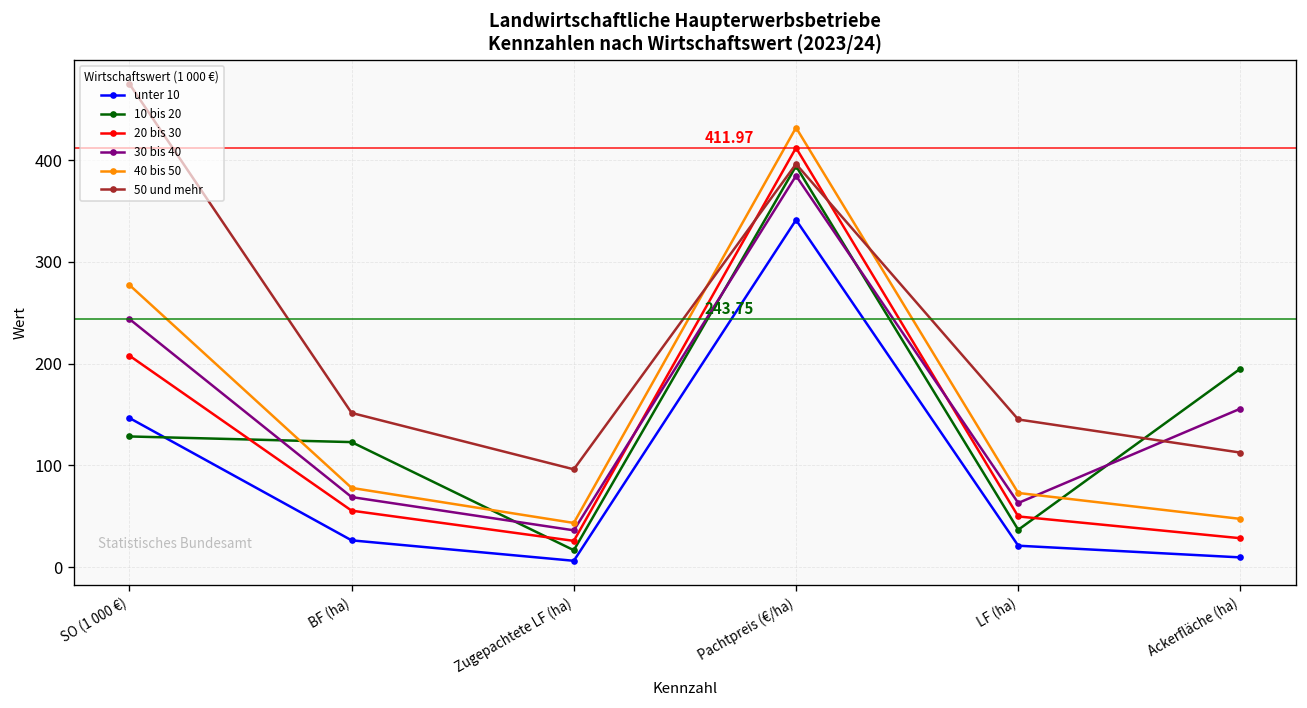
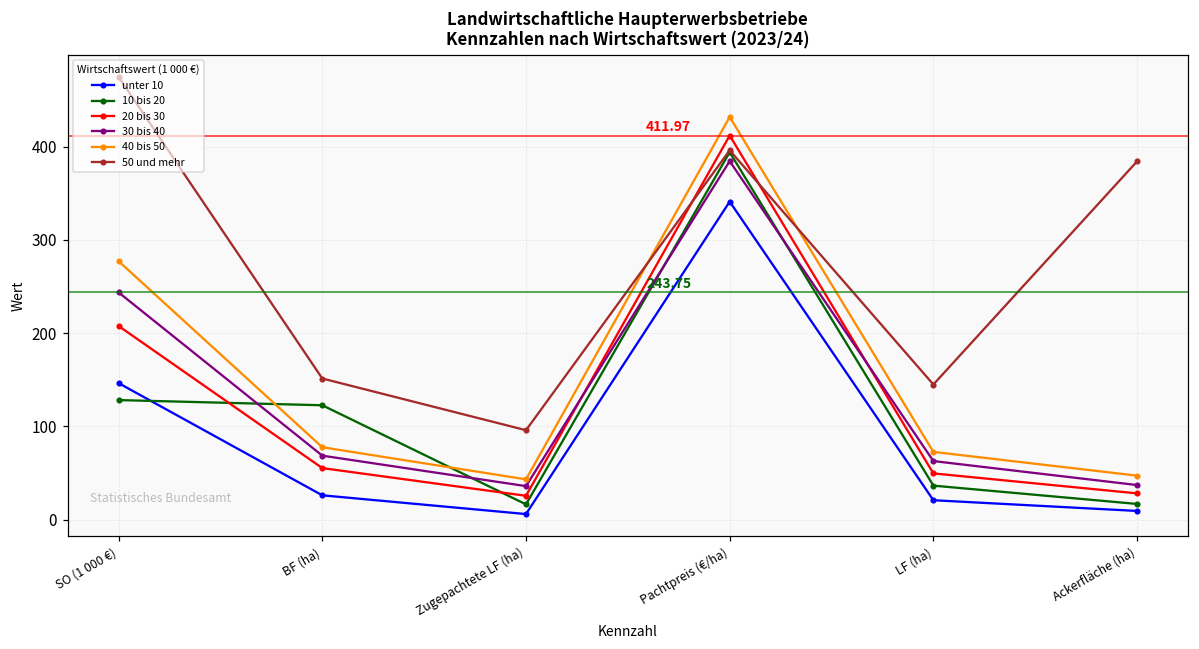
10 bis 20, Ackerfläche (ha): 190 -> 20
30 bis 40, Ackerfläche (ha): 160 -> 40
50 und mehr, Ackerfläche (ha): 110 -> 380
